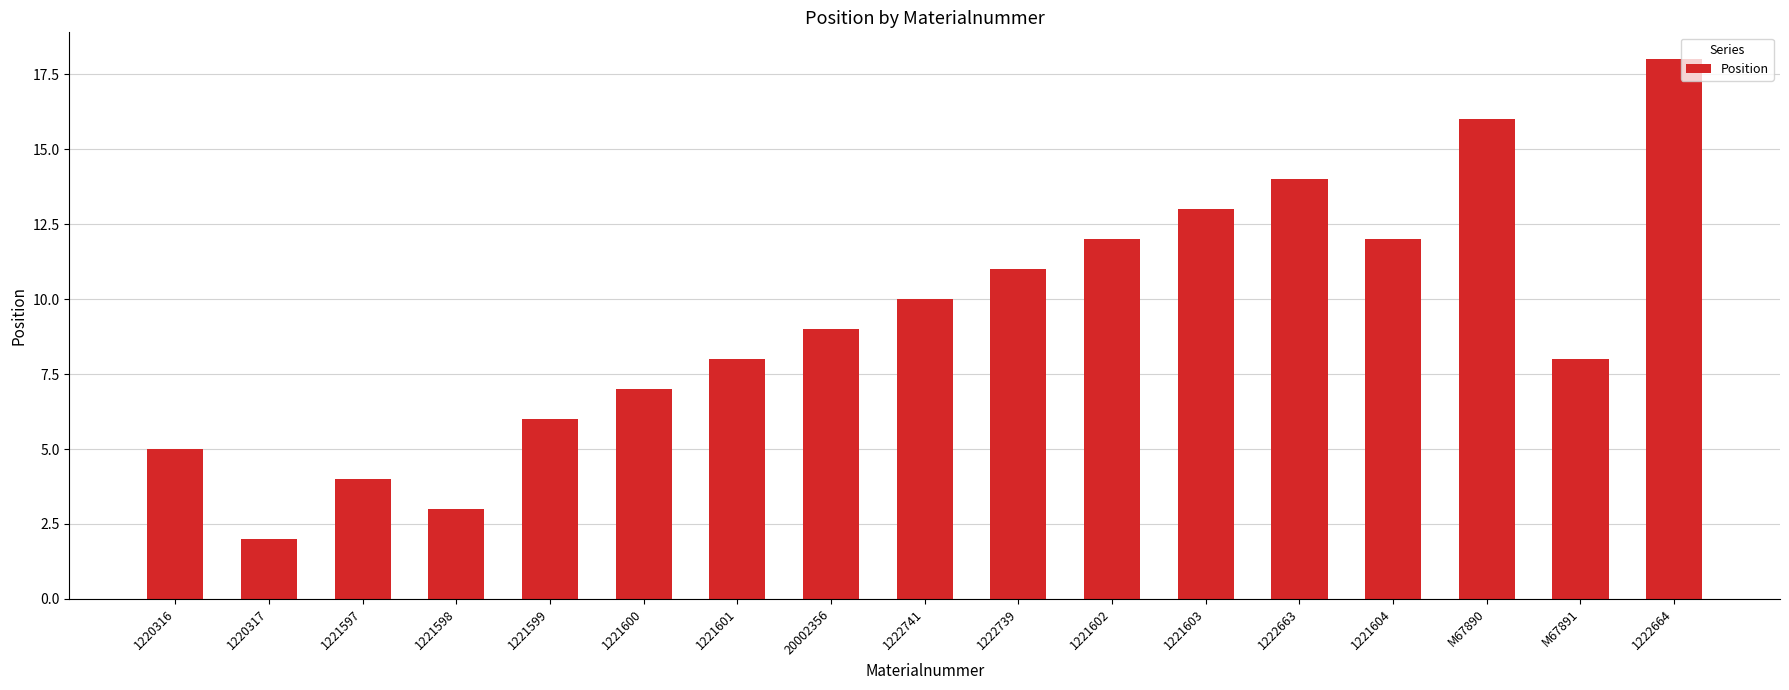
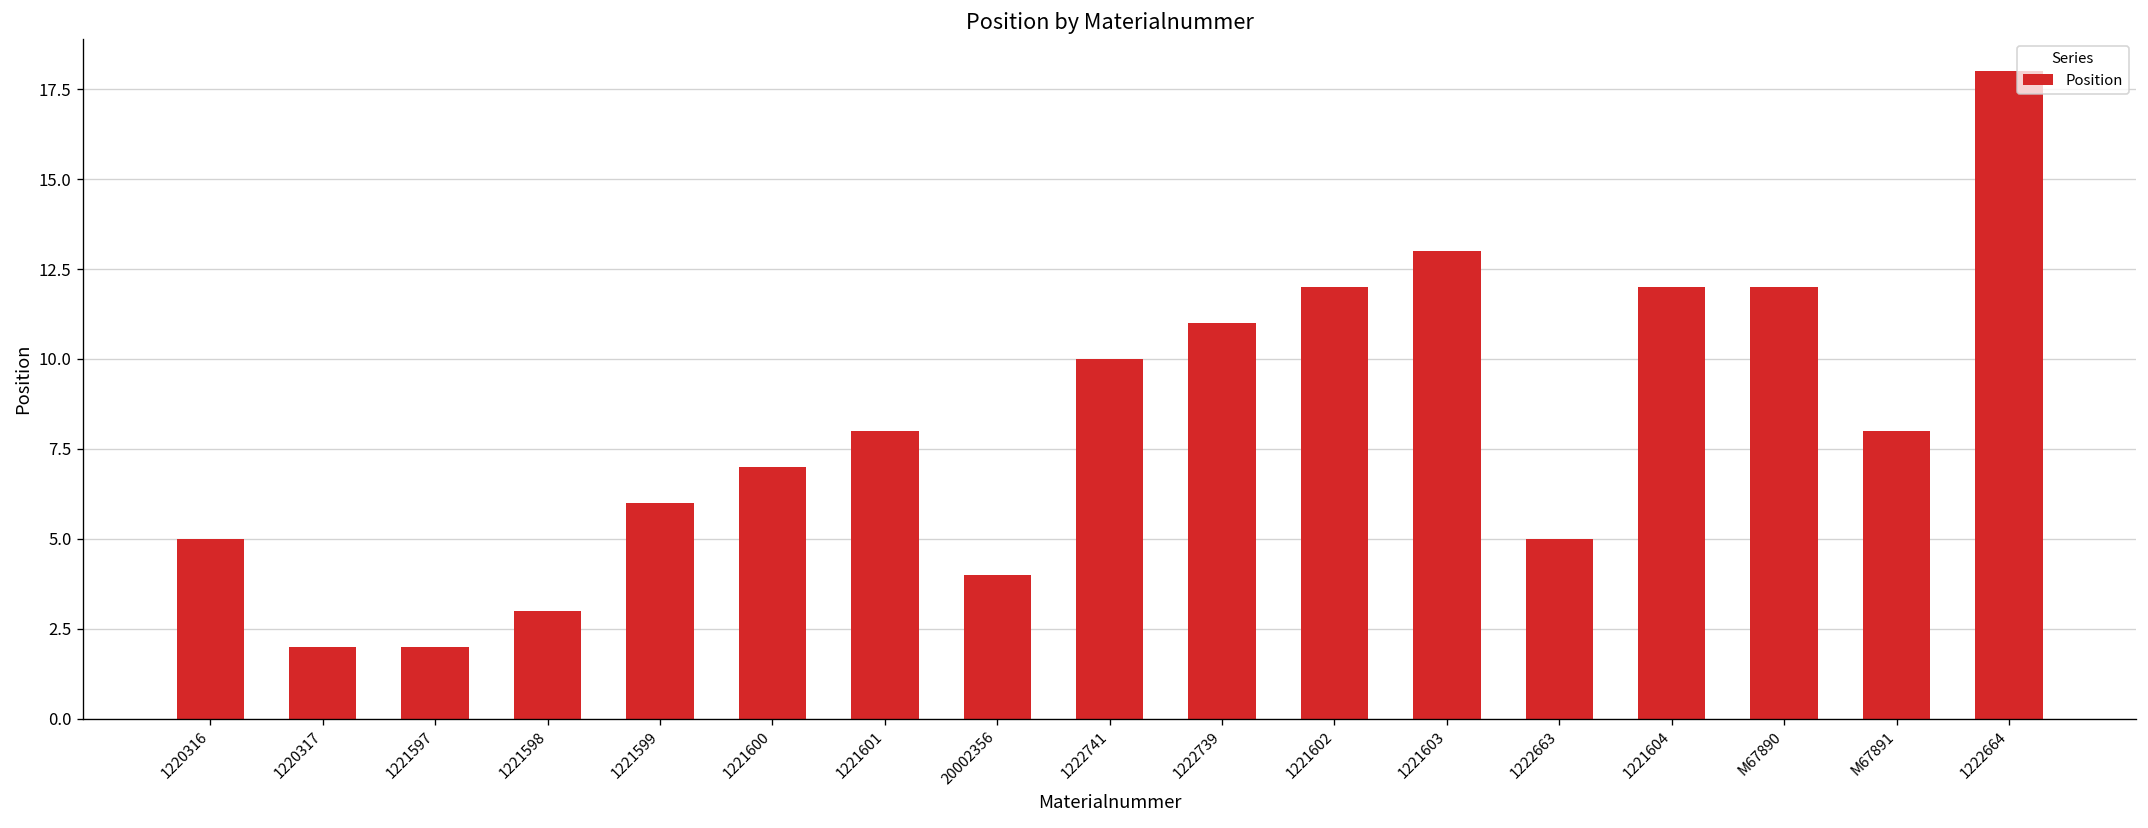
1221597: 4 -> 2
20002356: 9 -> 4
1222663: 14 -> 5
M67890: 16 -> 12
